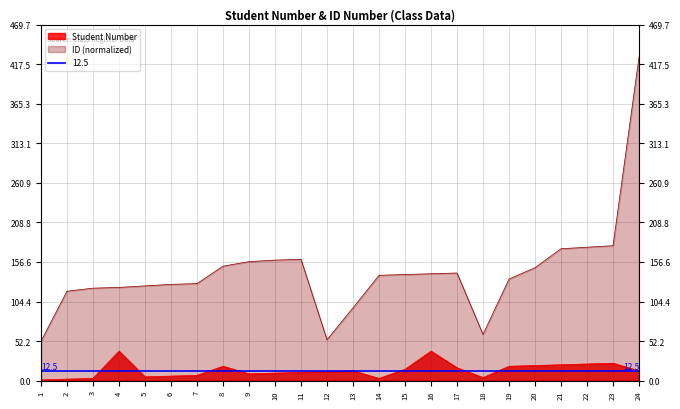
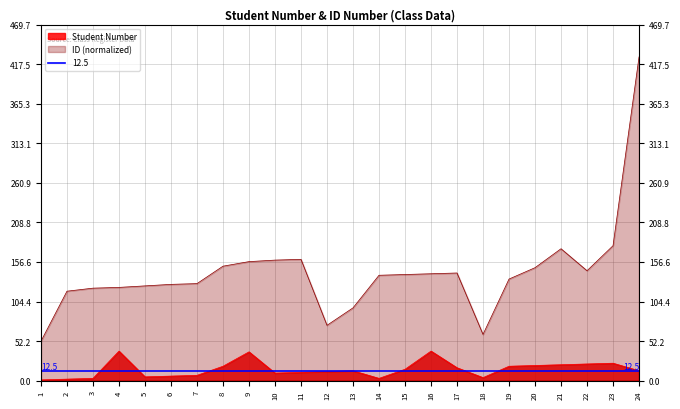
Student Number, 9: 10 -> 40
ID (normalized), 12: 50 -> 70
ID (normalized), 22: 180 -> 150
